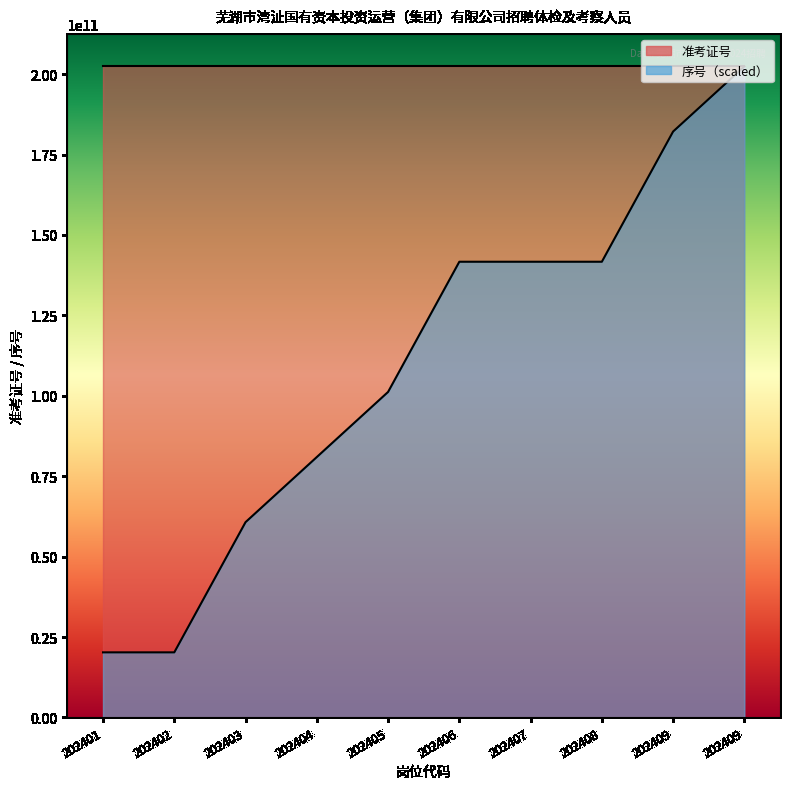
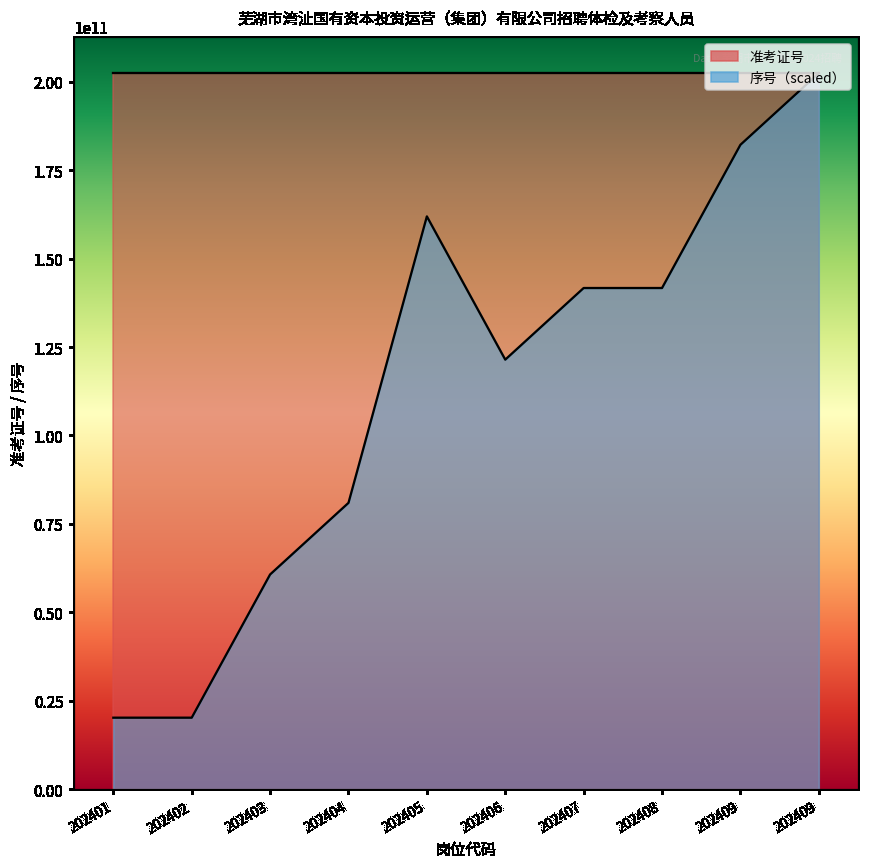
序号（scaled）, 202405: 101000000000 -> 162000000000
序号（scaled）, 202406: 142000000000 -> 121000000000
